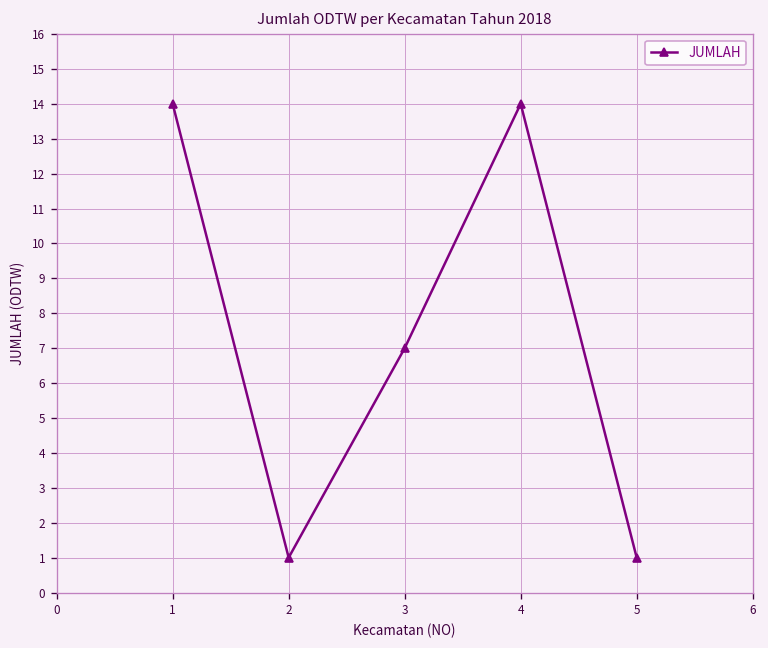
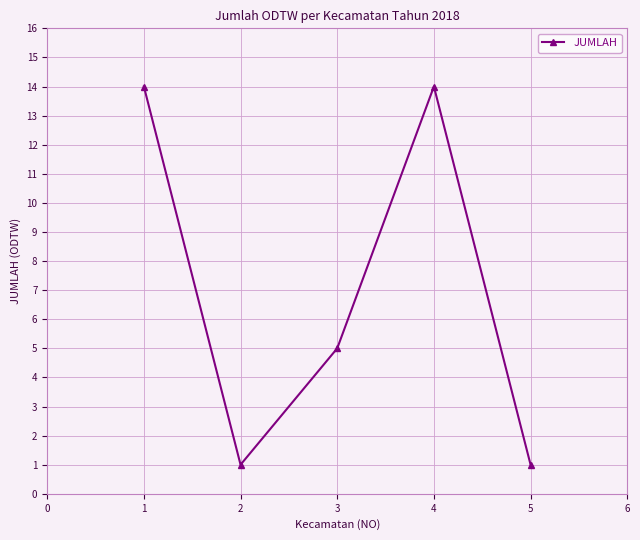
3: 7 -> 5
